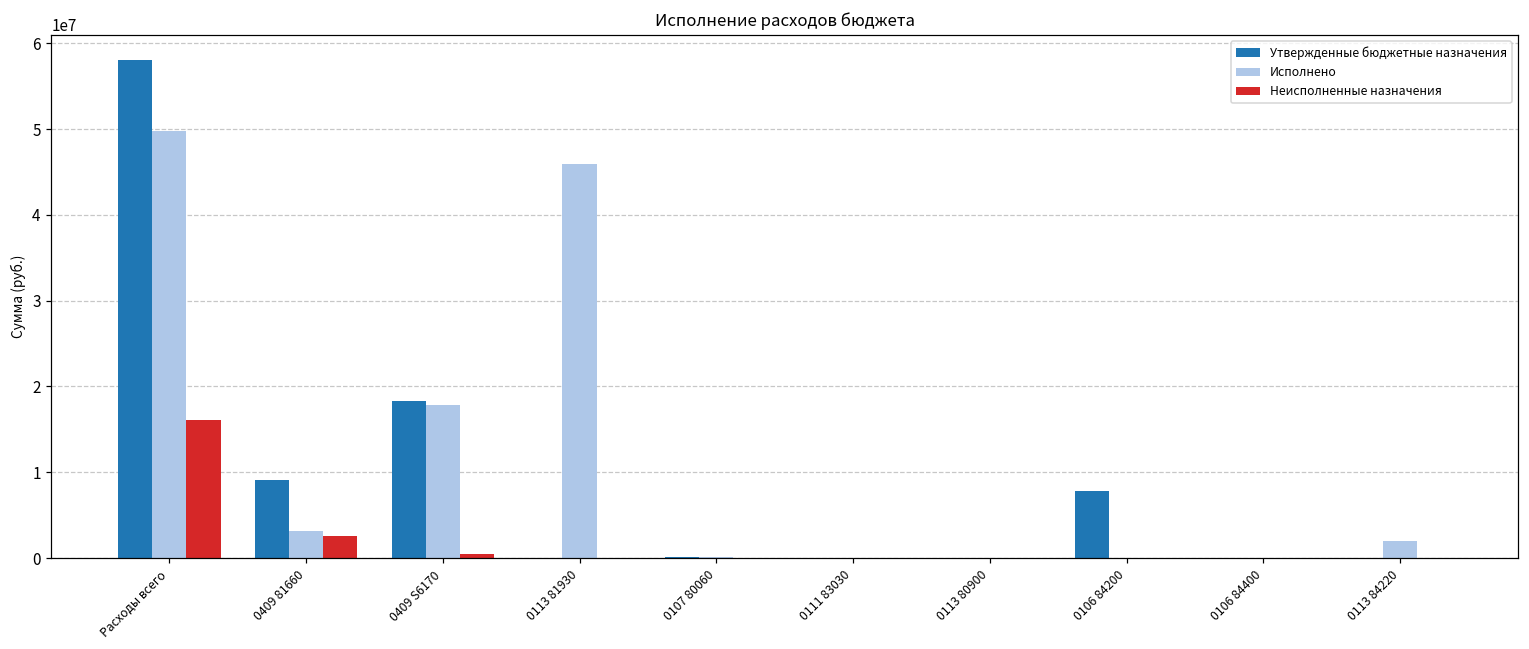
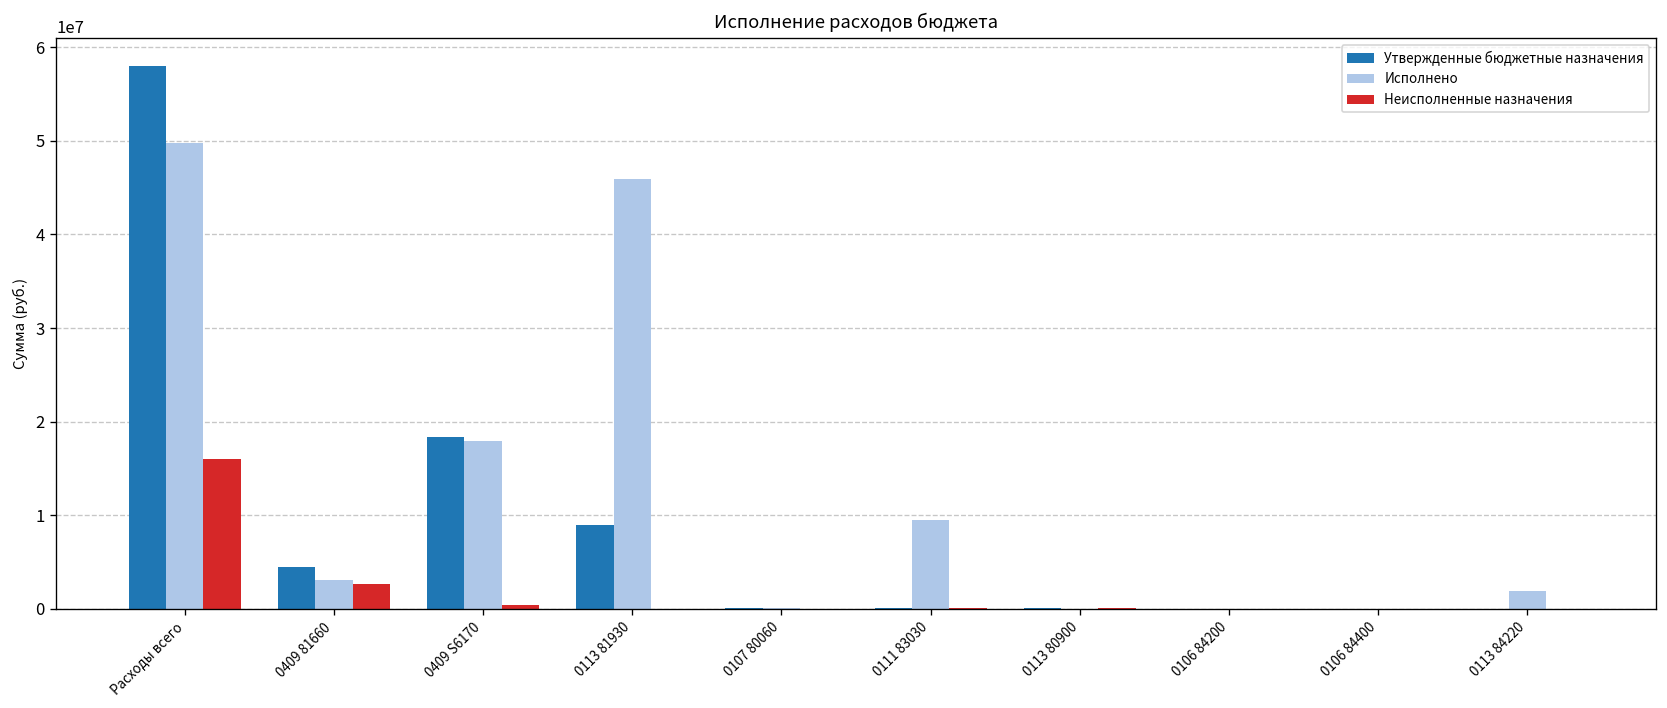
Утвержденные бюджетные назначения, 0409 81660: 9000000 -> 4000000
Утвержденные бюджетные назначения, 0113 81930: 0 -> 9000000
Исполнено, 0111 83030: 0 -> 10000000
Утвержденные бюджетные назначения, 0106 84200: 8000000 -> 0
